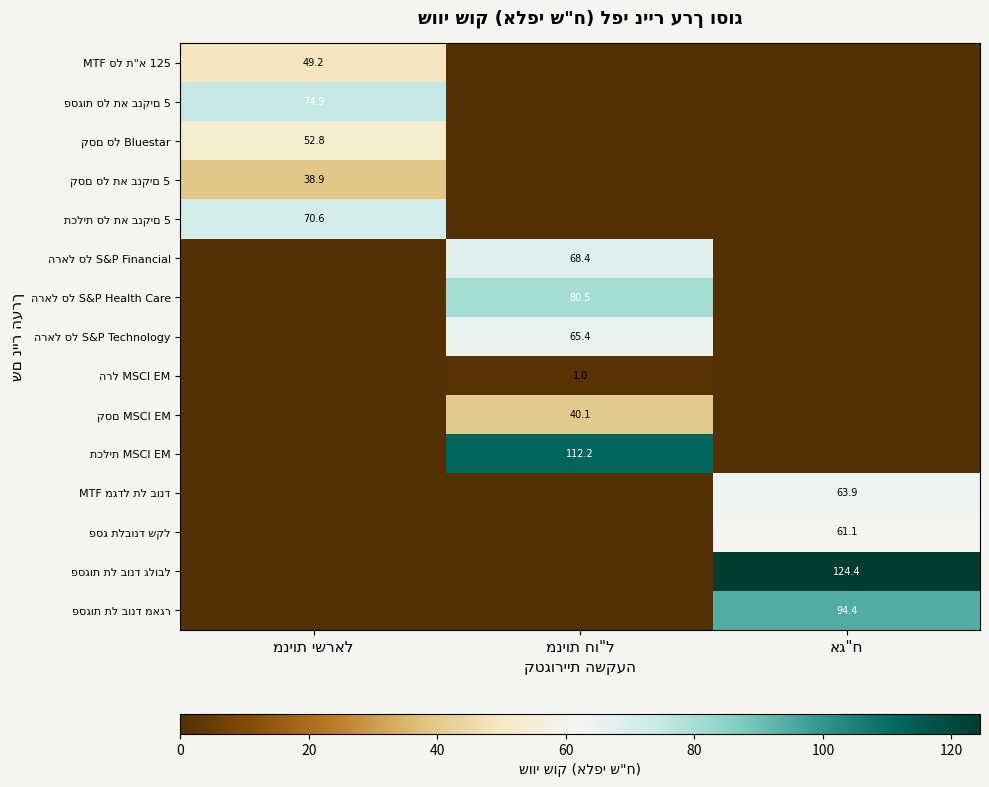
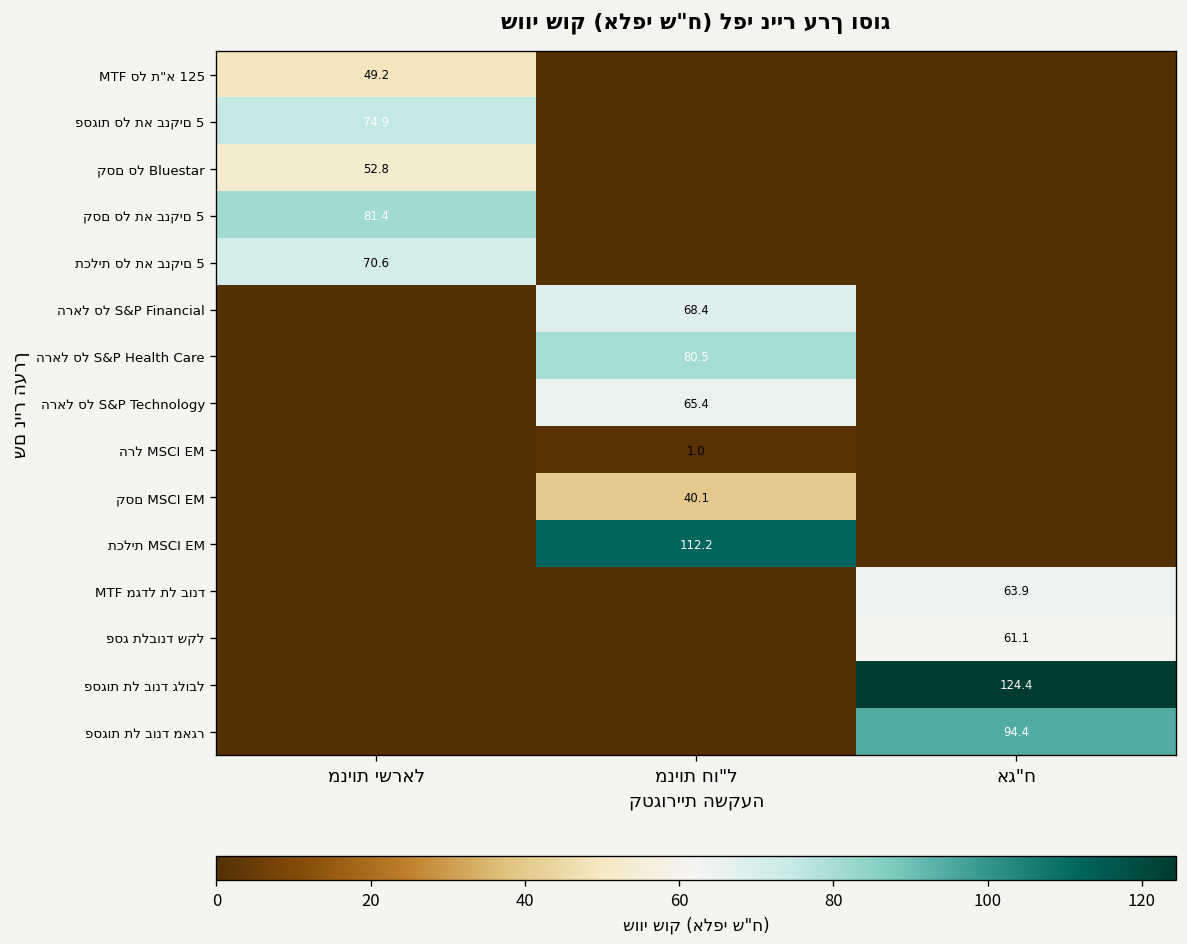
קסם סל תא בנקים 5, מניות ישראל: 38.9 -> 81.4
